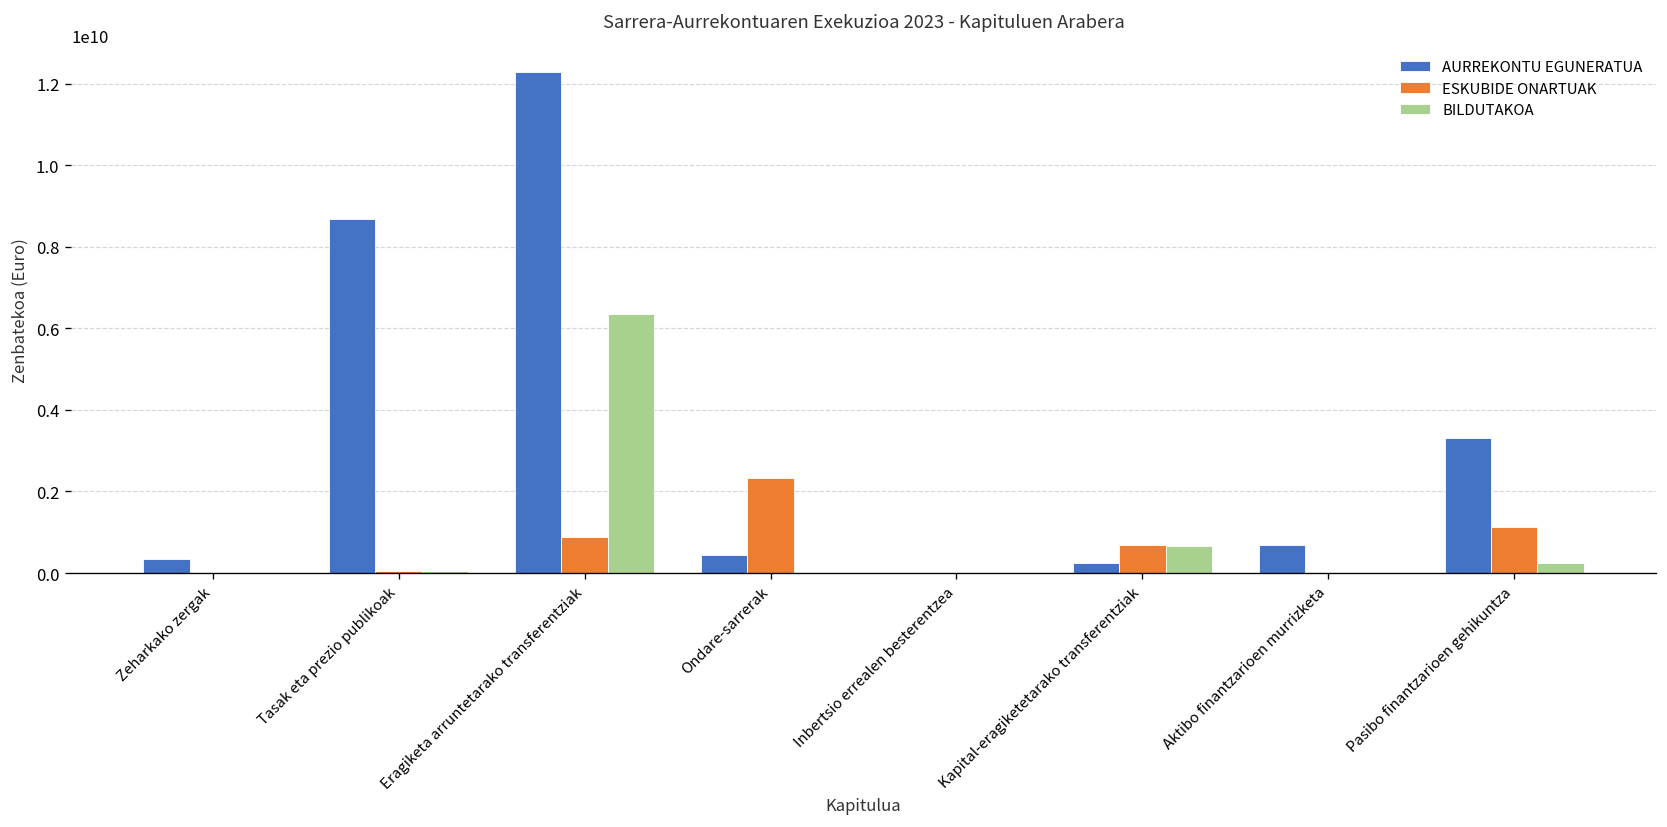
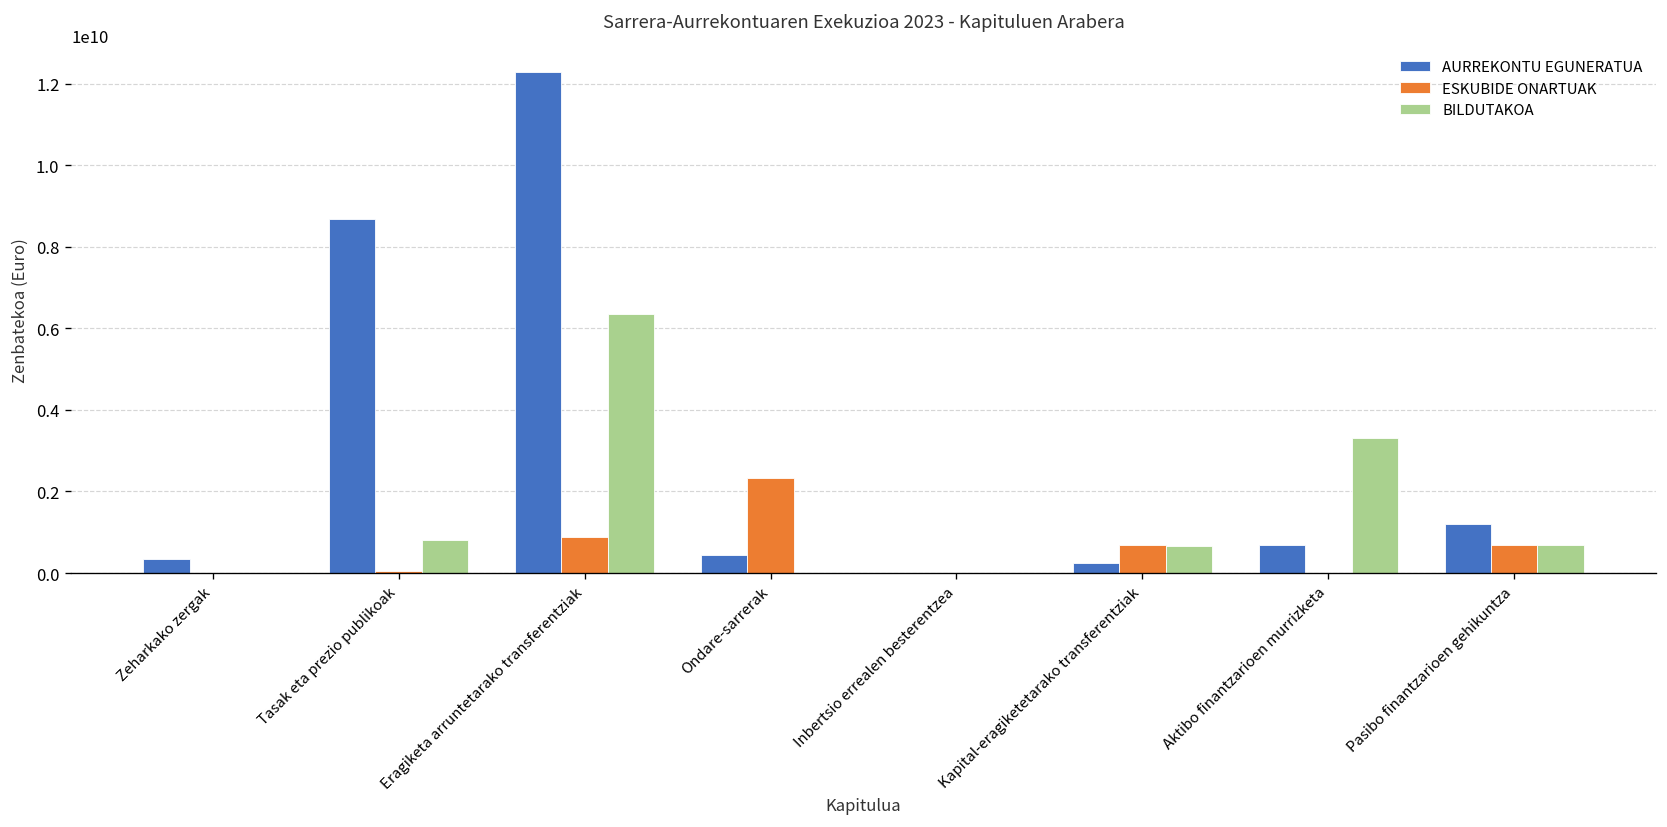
BILDUTAKOA, Tasak eta prezio publikoak: 0 -> 800000000
BILDUTAKOA, Aktibo finantzarioen murrizketa: 0 -> 3300000000
AURREKONTU EGUNERATUA, Pasibo finantzarioen gehikuntza: 3300000000 -> 1200000000
ESKUBIDE ONARTUAK, Pasibo finantzarioen gehikuntza: 1100000000 -> 700000000
BILDUTAKOA, Pasibo finantzarioen gehikuntza: 200000000 -> 700000000
